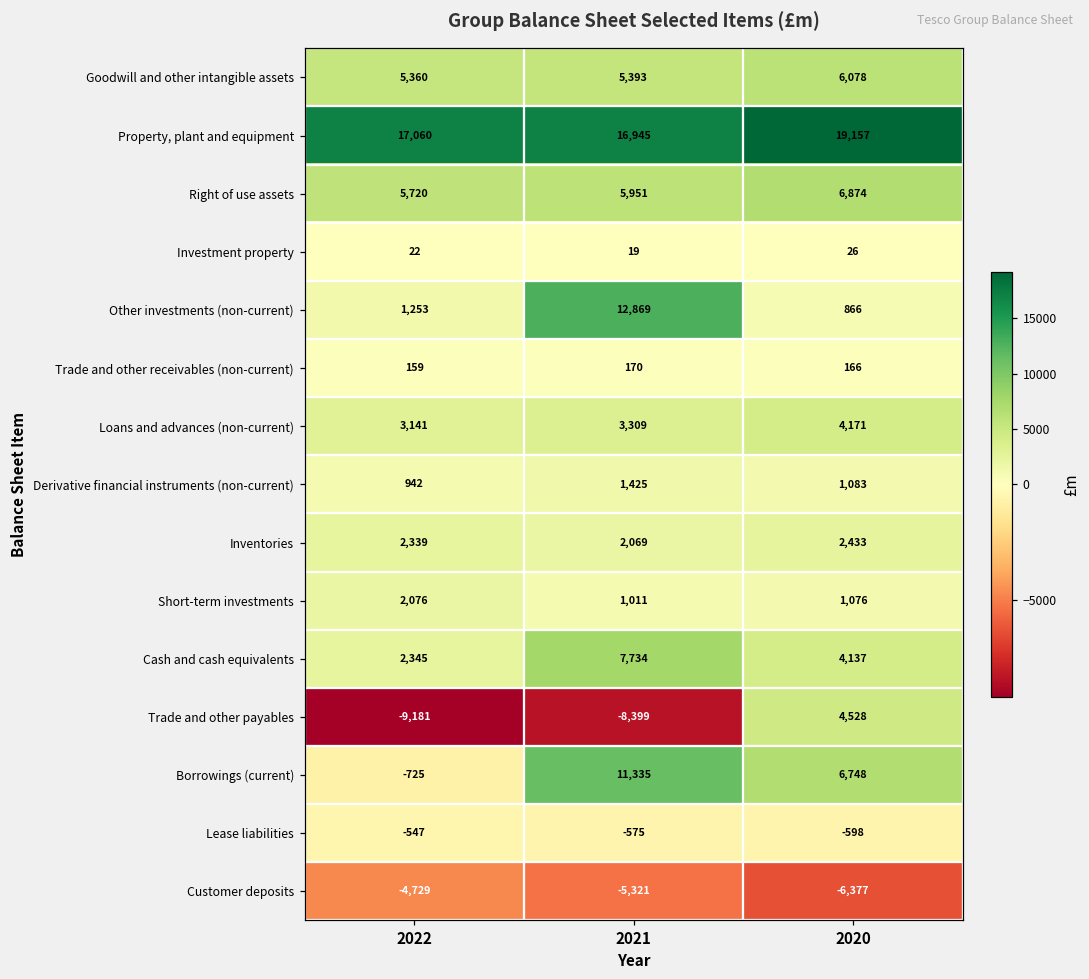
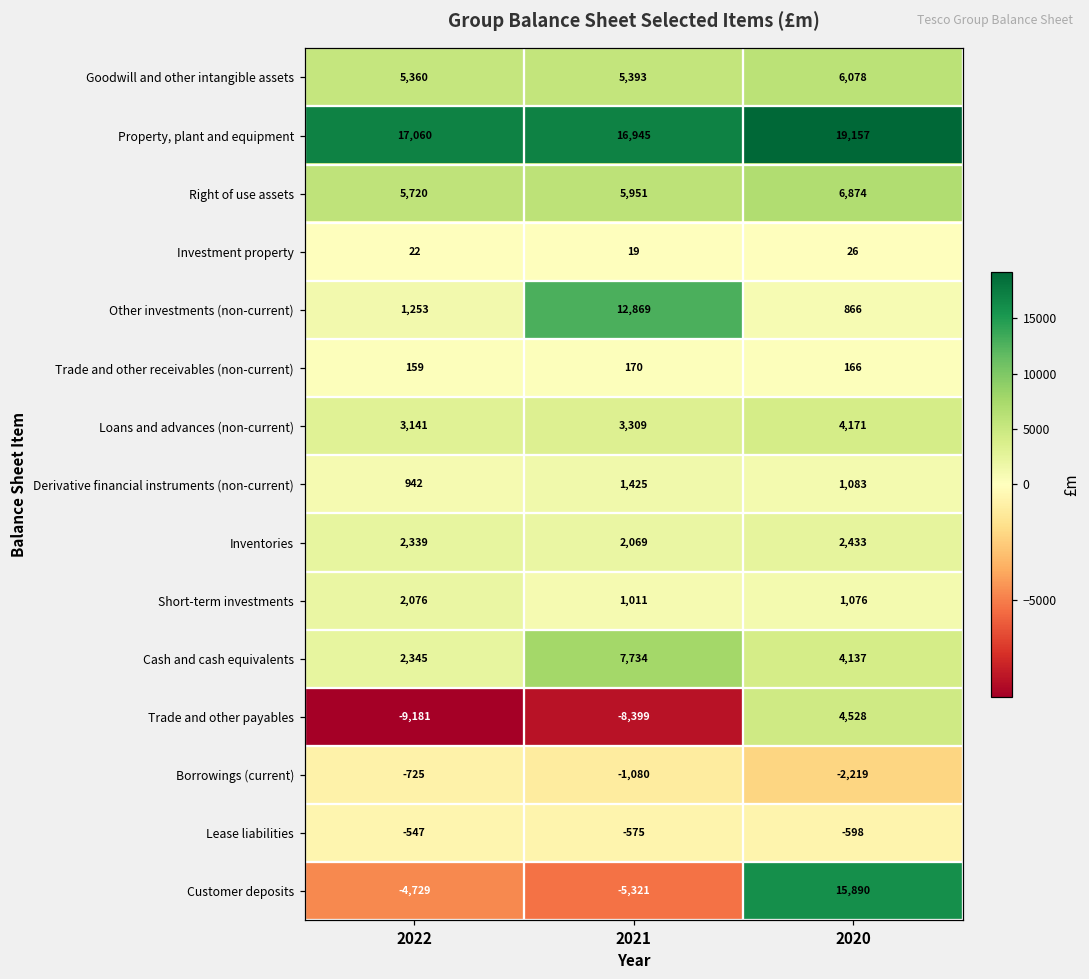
Borrowings (current), 2021: 11,335 -> -1,080
Borrowings (current), 2020: 6,748 -> -2,219
Customer deposits, 2020: -6,377 -> 15,890
